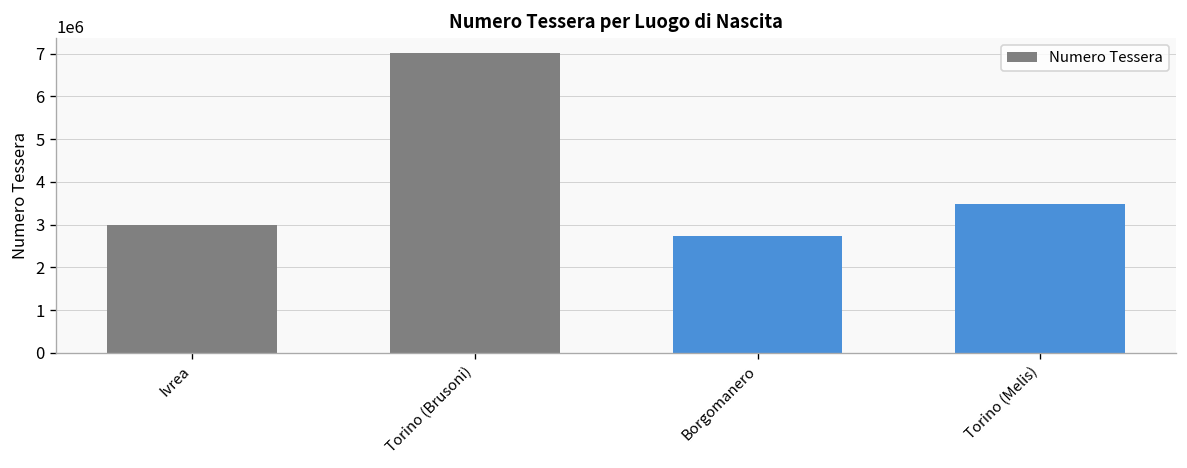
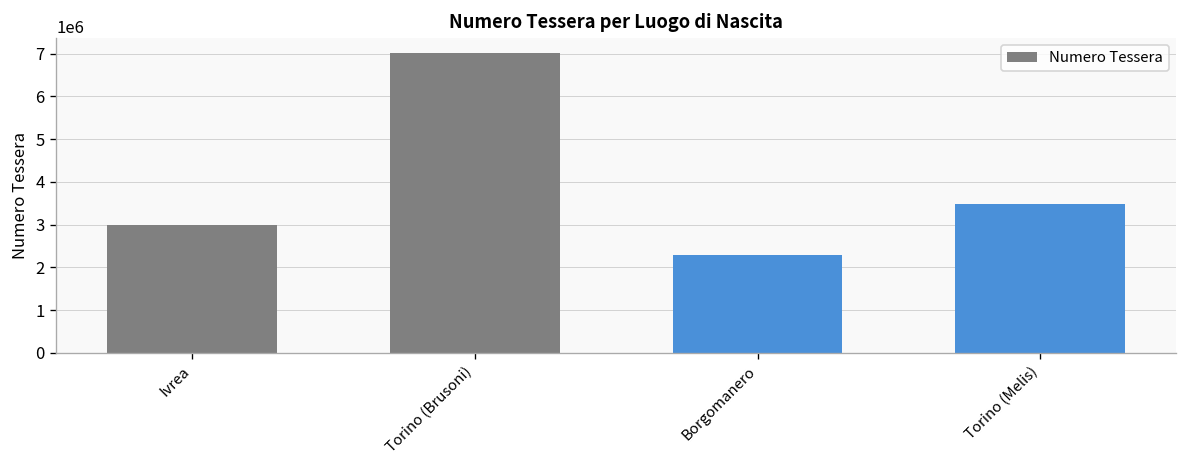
Borgomanero: 2700000 -> 2300000
